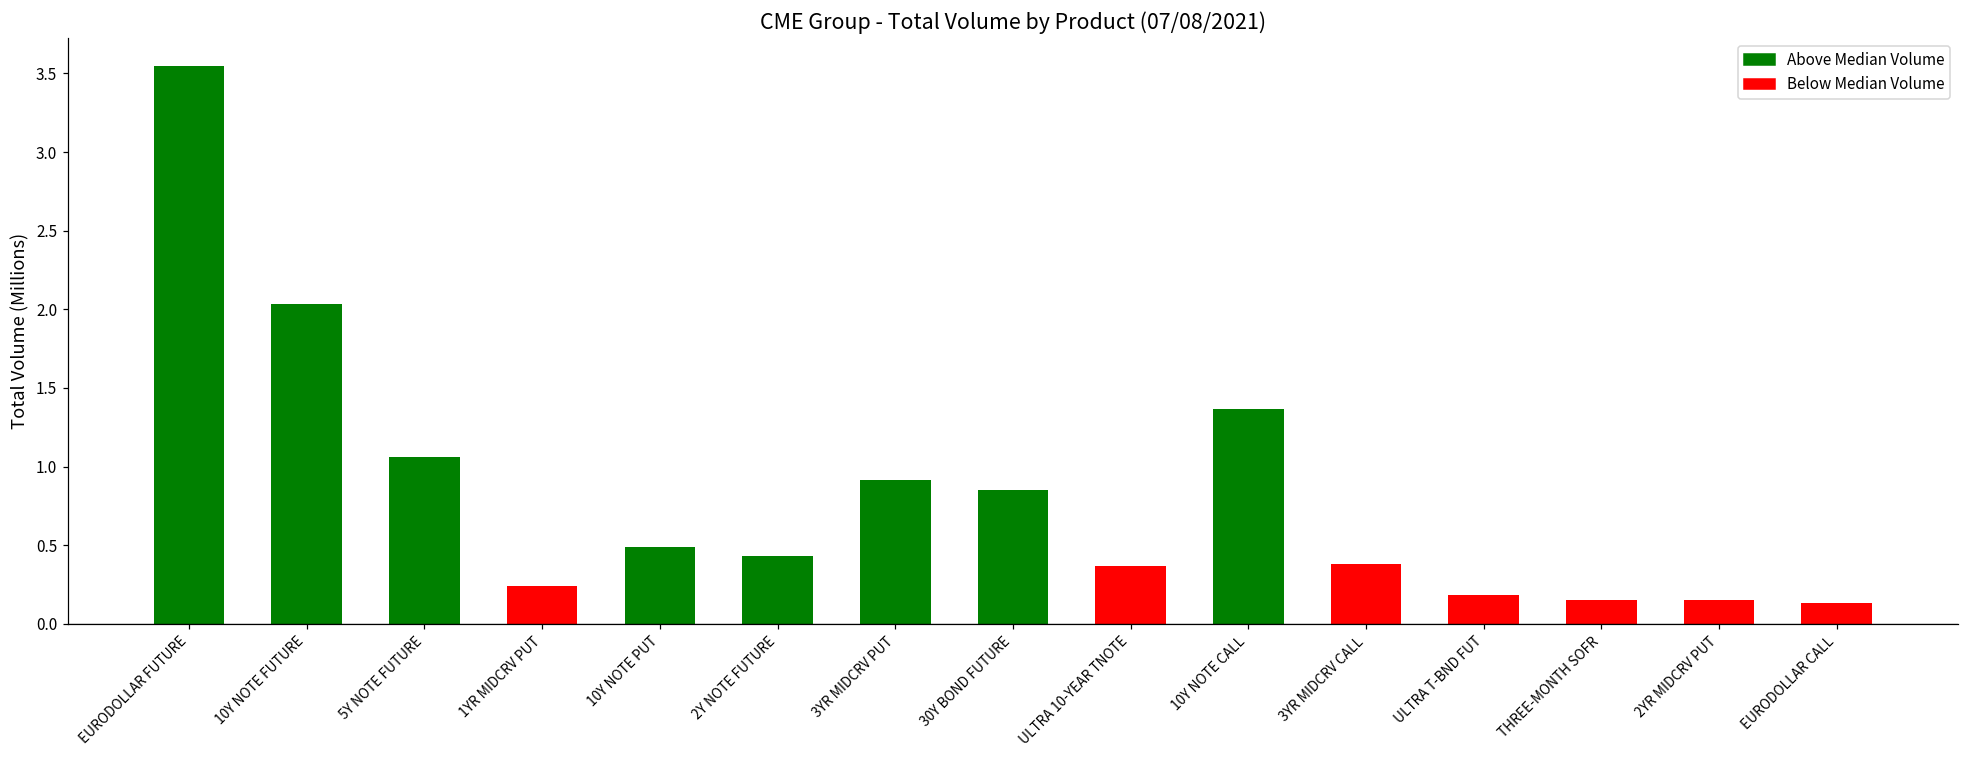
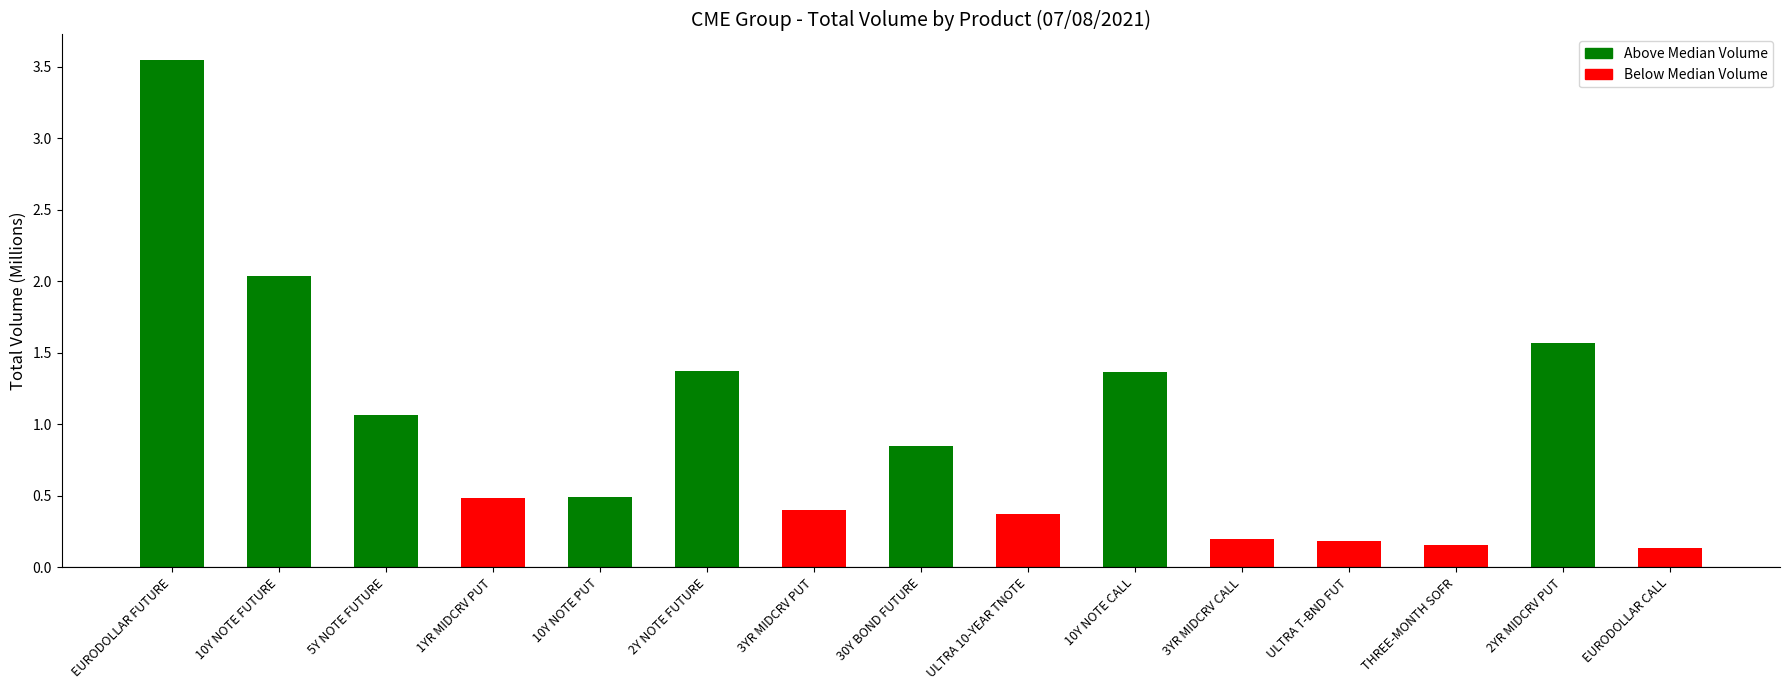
1YR MIDCRV PUT: 0.24 -> 0.48
2Y NOTE FUTURE: 0.43 -> 1.37
3YR MIDCRV PUT: 0.91 -> 0.40
3YR MIDCRV CALL: 0.38 -> 0.20
2YR MIDCRV PUT: 0.15 -> 1.56
